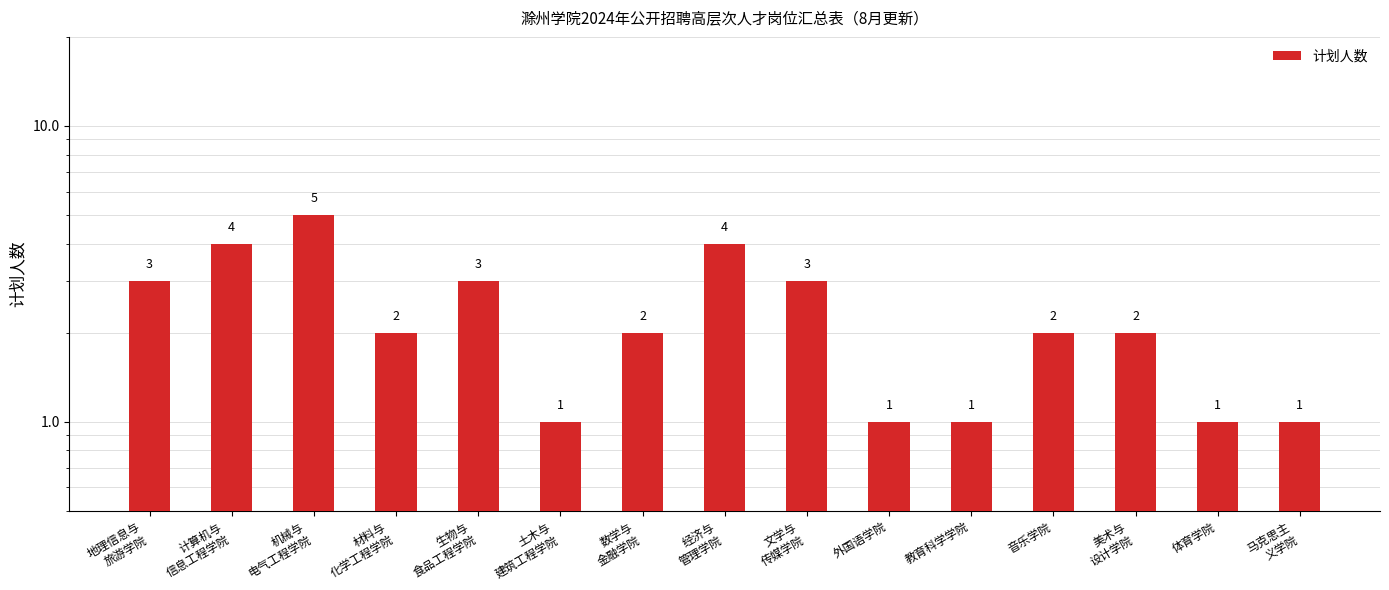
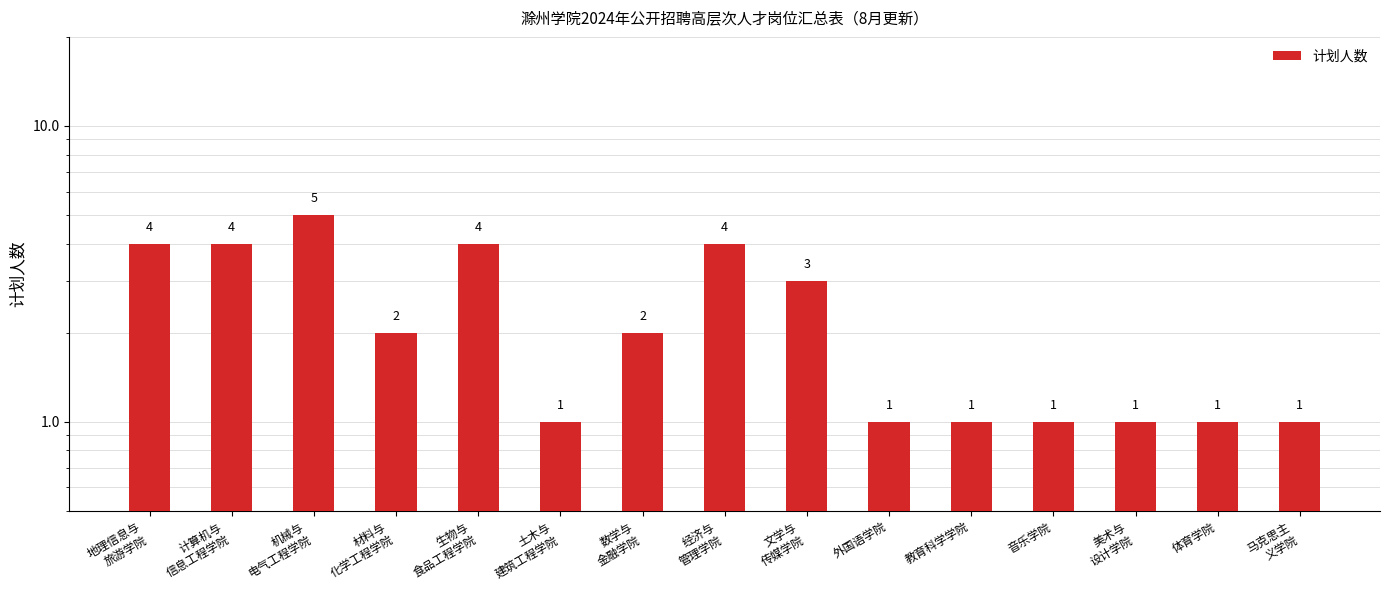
地理信息与 旅游学院: 3 -> 4
生物与 食品工程学院: 3 -> 4
音乐学院: 2 -> 1
美术与 设计学院: 2 -> 1
